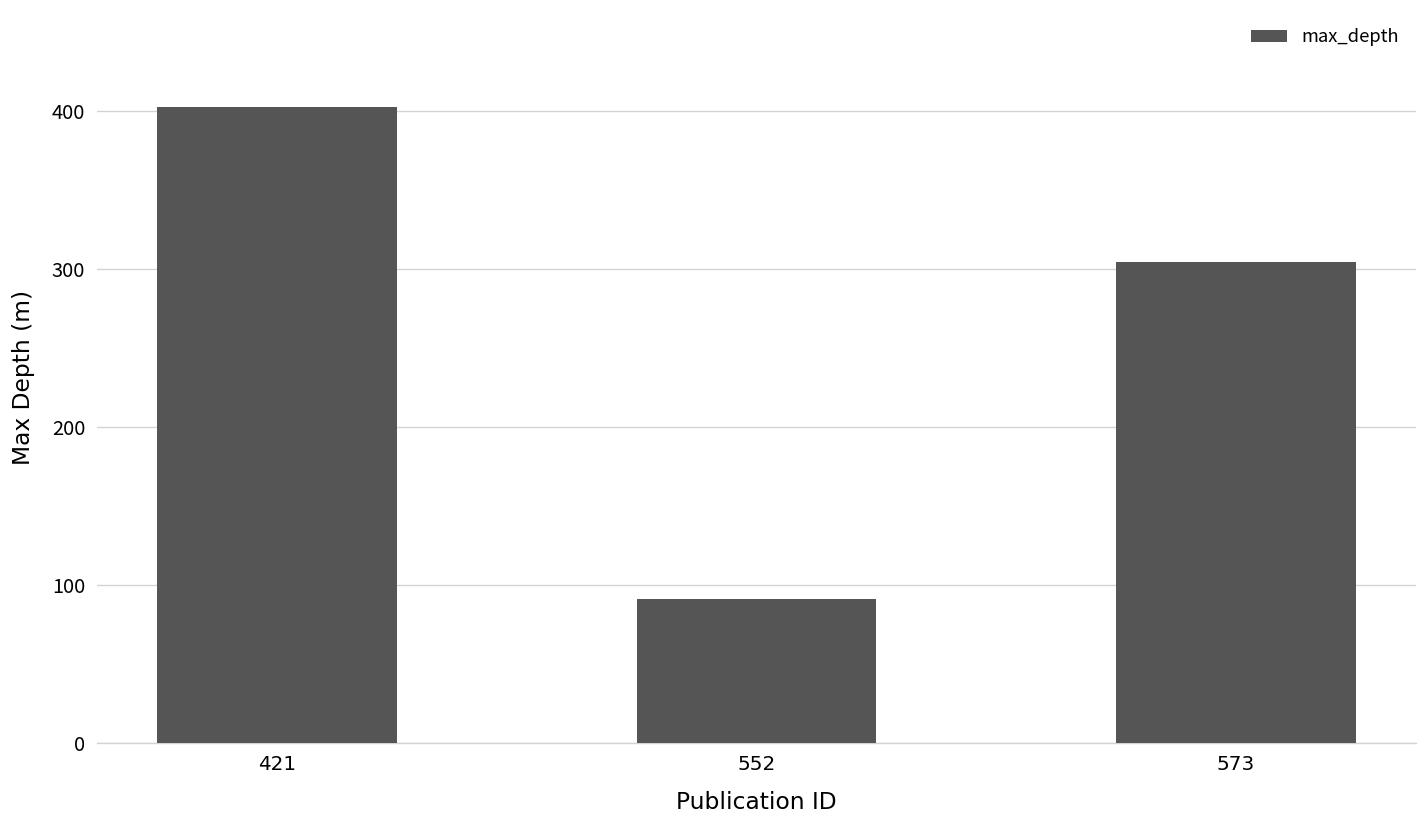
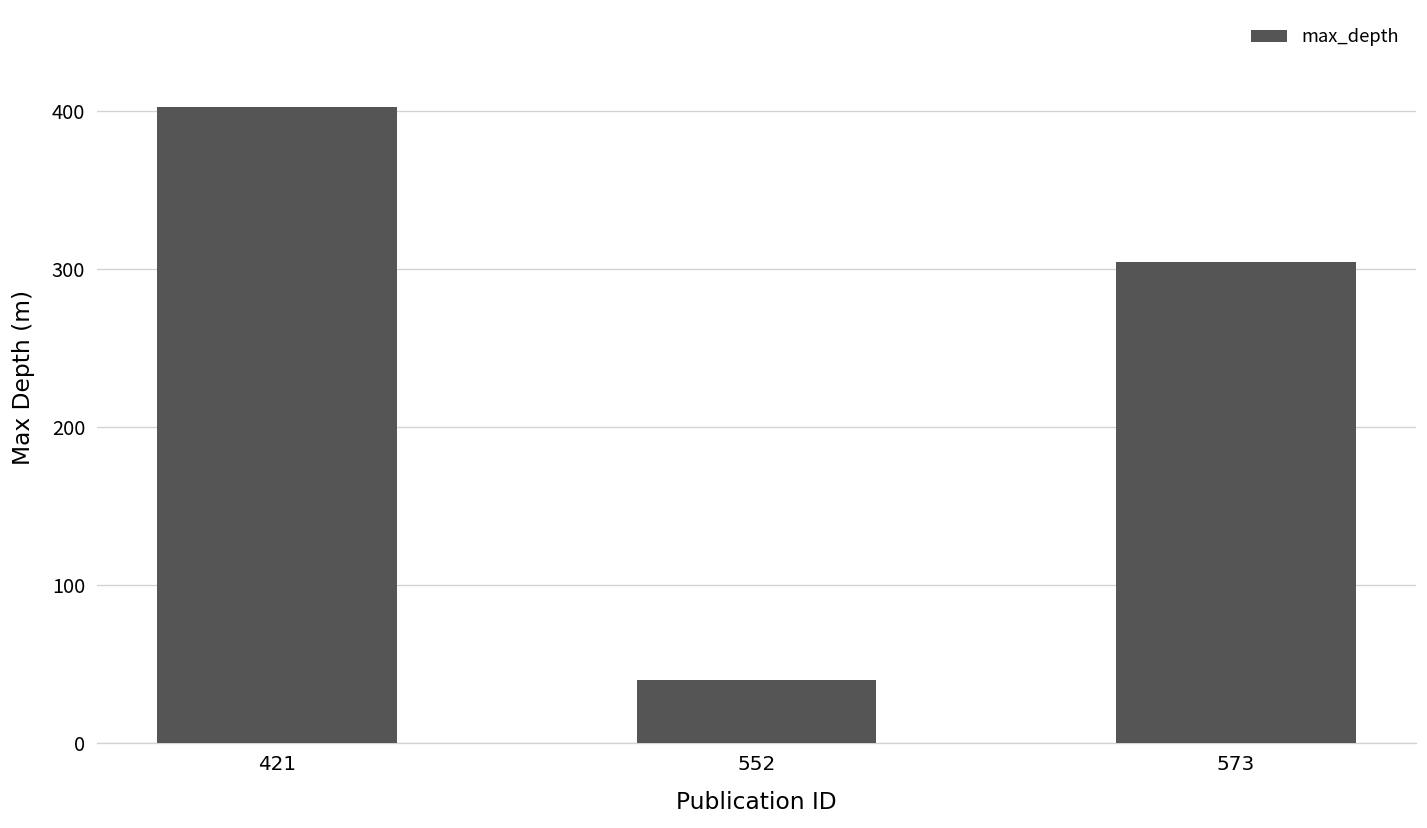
552: 91 -> 40
